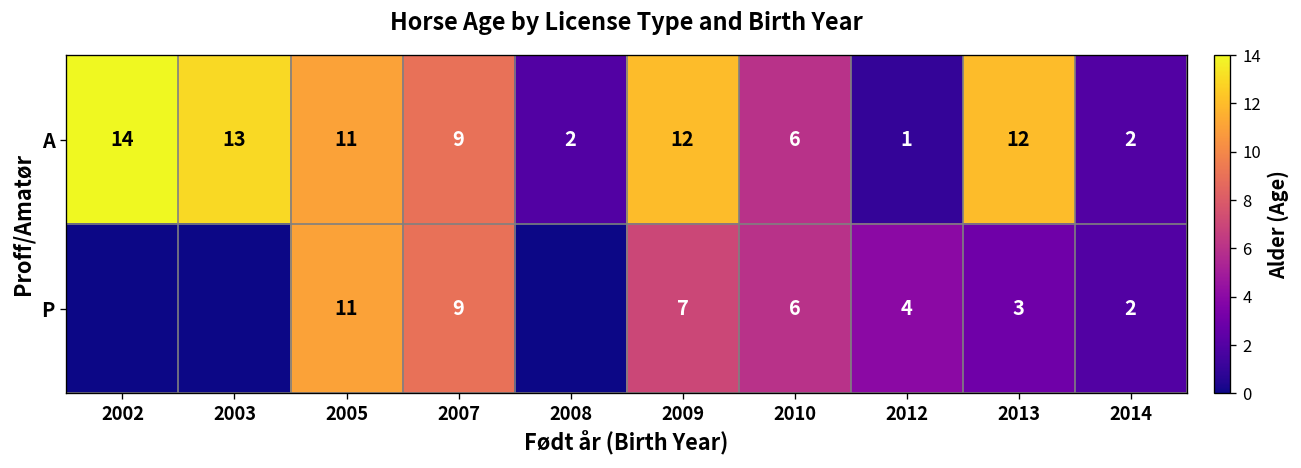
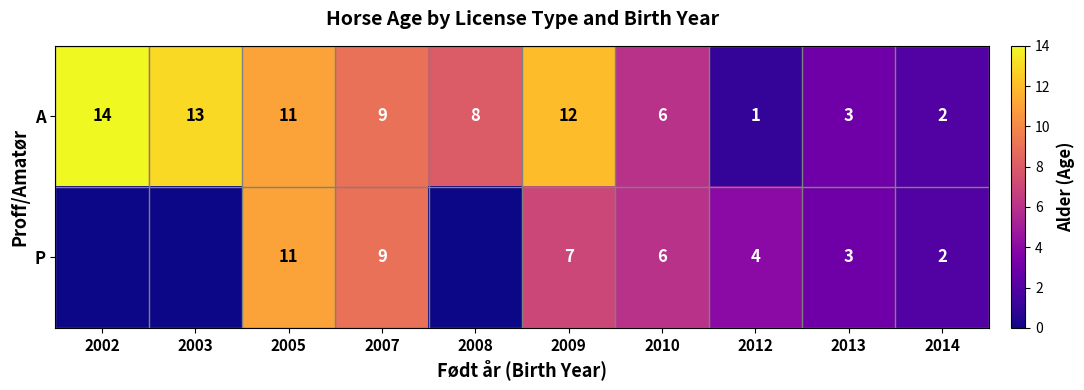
A, 2008: 2 -> 8
A, 2013: 12 -> 3
